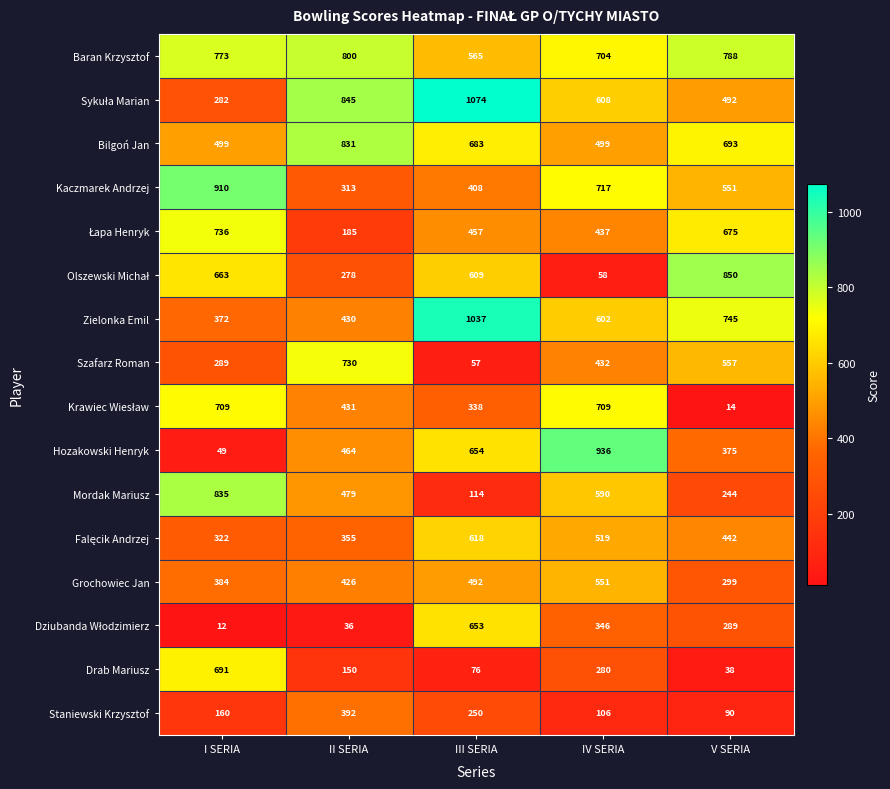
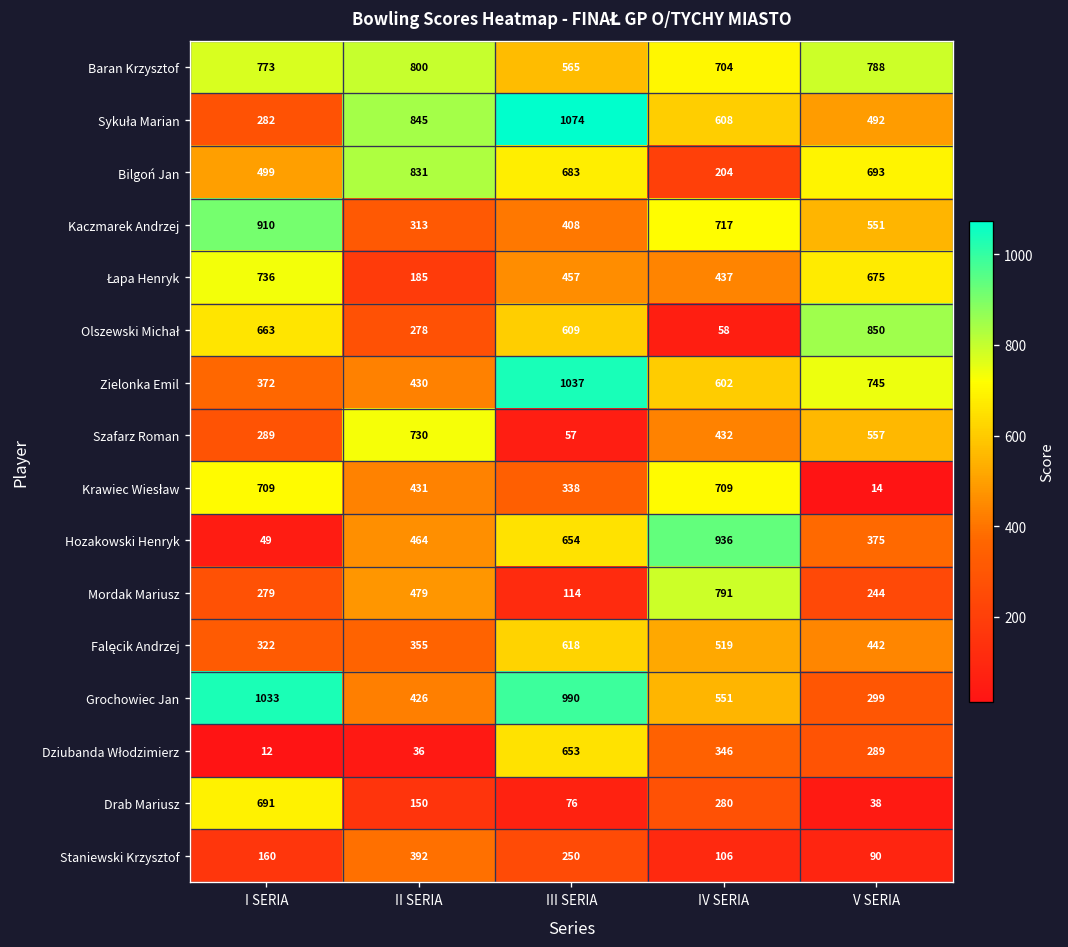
Bilgoń Jan, IV SERIA: 499 -> 204
Mordak Mariusz, I SERIA: 835 -> 279
Mordak Mariusz, IV SERIA: 590 -> 791
Grochowiec Jan, I SERIA: 384 -> 1033
Grochowiec Jan, III SERIA: 492 -> 990
